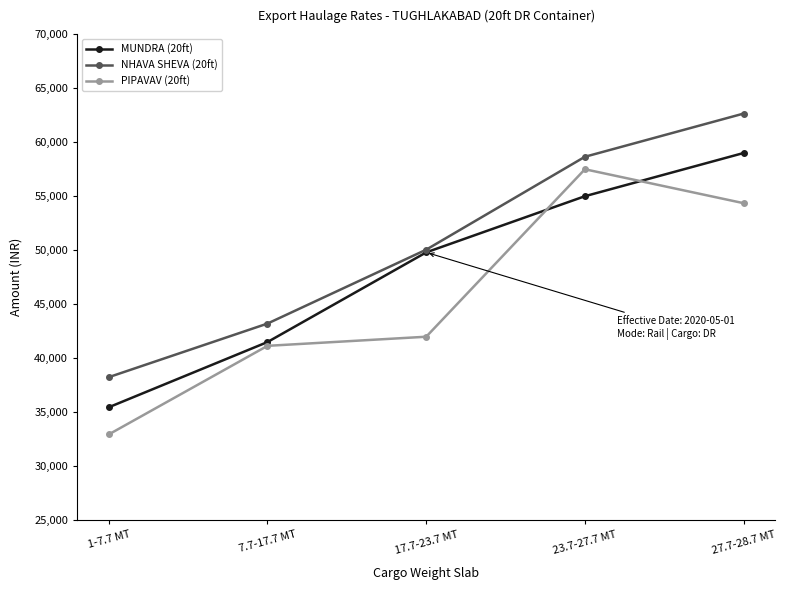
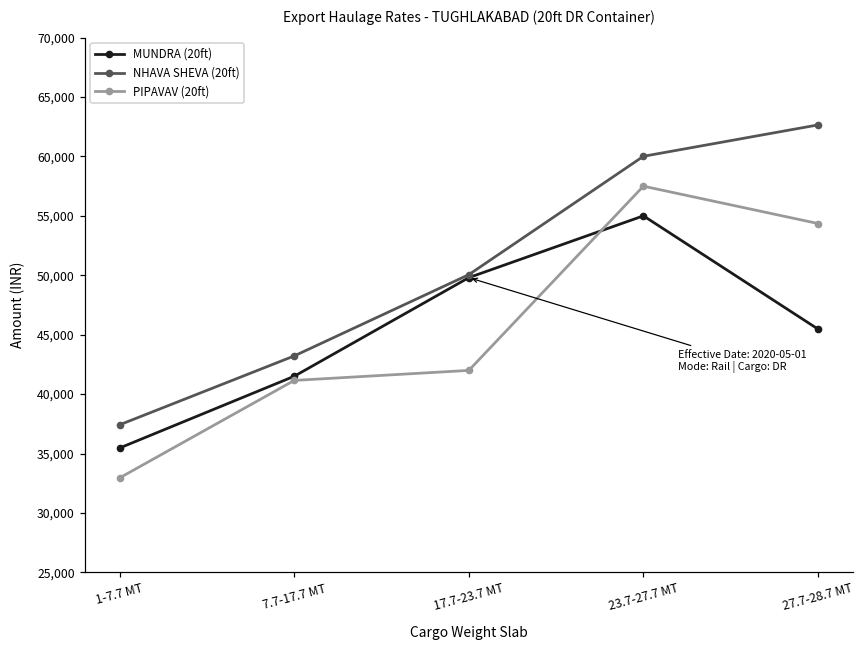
NHAVA SHEVA (20ft), 1-7.7 MT: 38,300 -> 37,400
NHAVA SHEVA (20ft), 23.7-27.7 MT: 58,700 -> 60,000
MUNDRA (20ft), 27.7-28.7 MT: 59,000 -> 45,500
